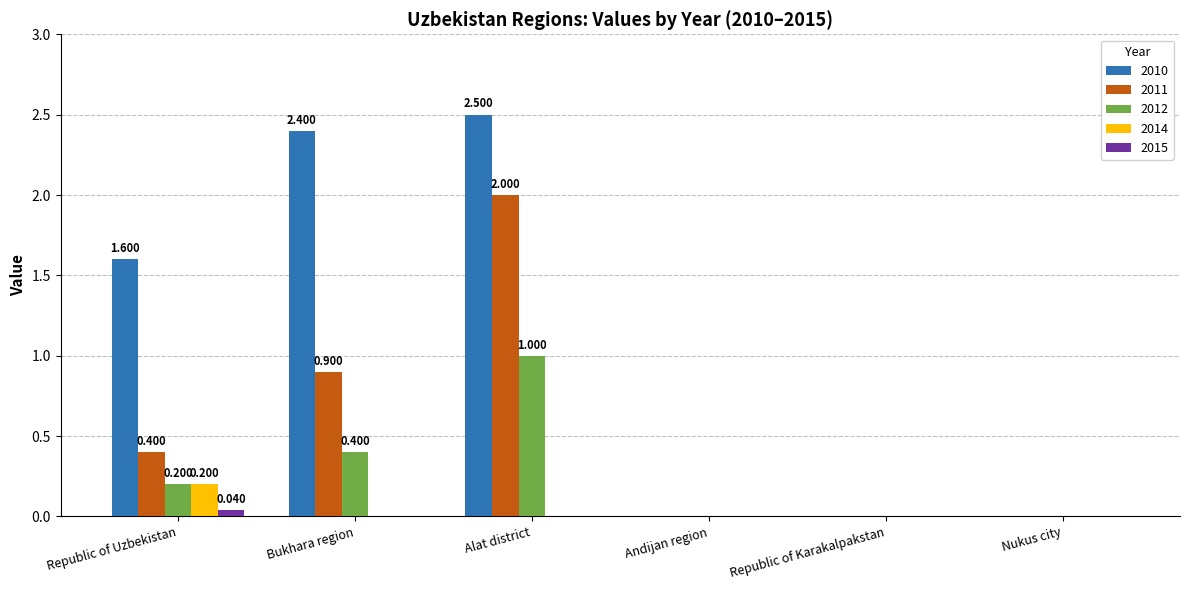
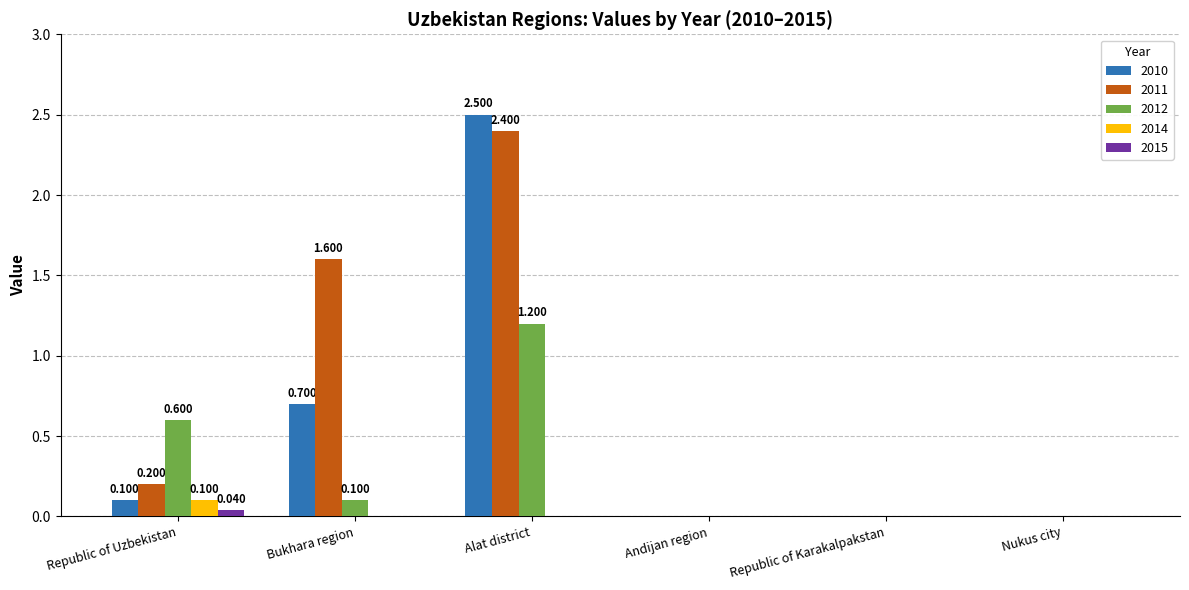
2010, Republic of Uzbekistan: 1.600 -> 0.100
2011, Republic of Uzbekistan: 0.400 -> 0.200
2012, Republic of Uzbekistan: 0.200 -> 0.600
2014, Republic of Uzbekistan: 0.200 -> 0.100
2010, Bukhara region: 2.400 -> 0.700
2011, Bukhara region: 0.900 -> 1.600
2012, Bukhara region: 0.400 -> 0.100
2011, Alat district: 2.000 -> 2.400
2012, Alat district: 1.000 -> 1.200
